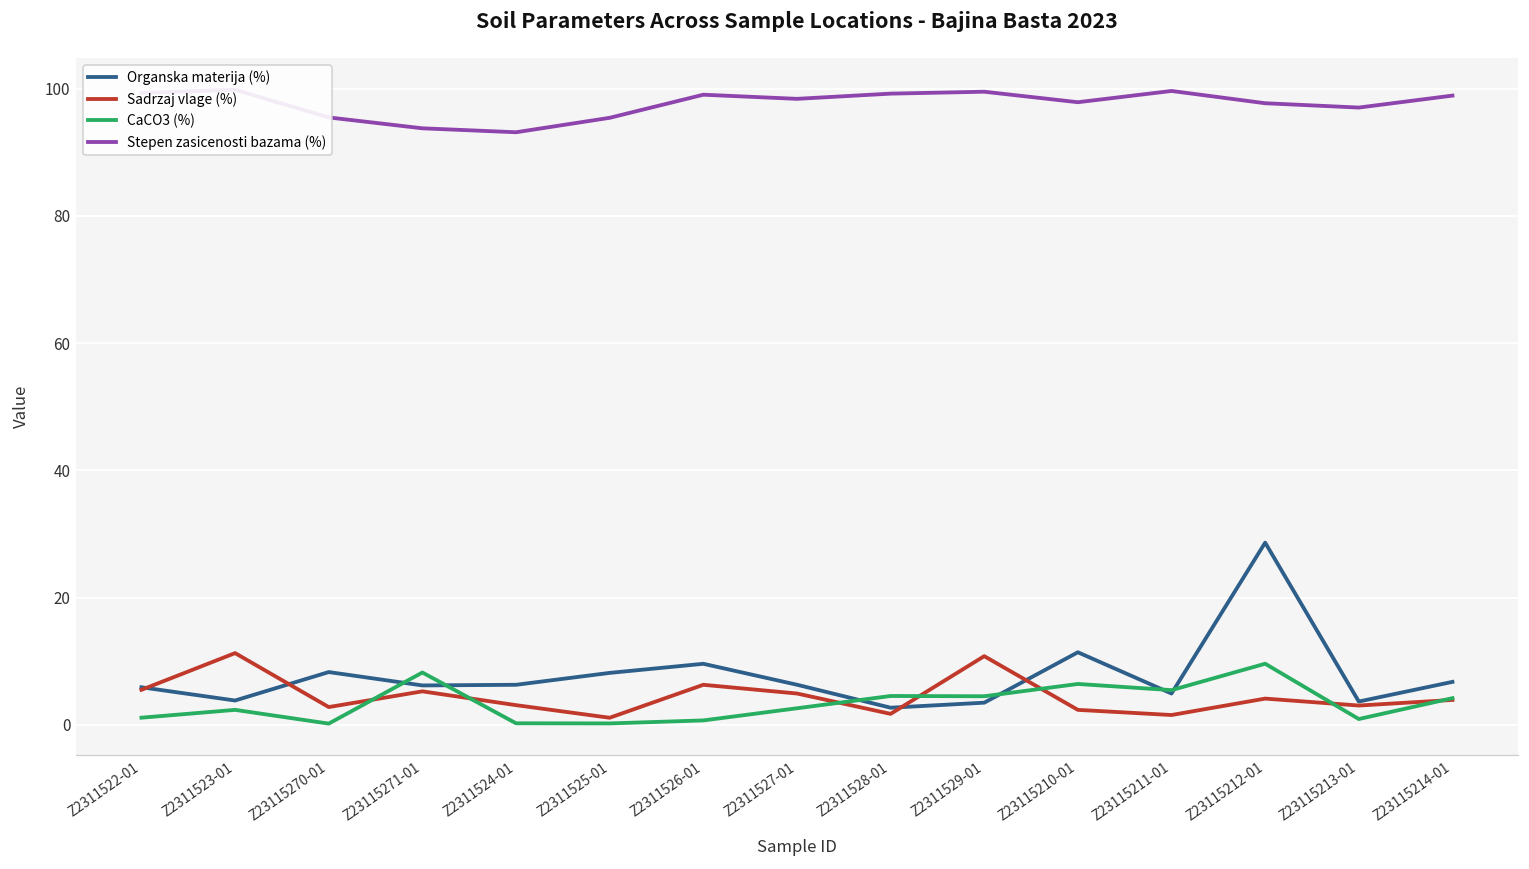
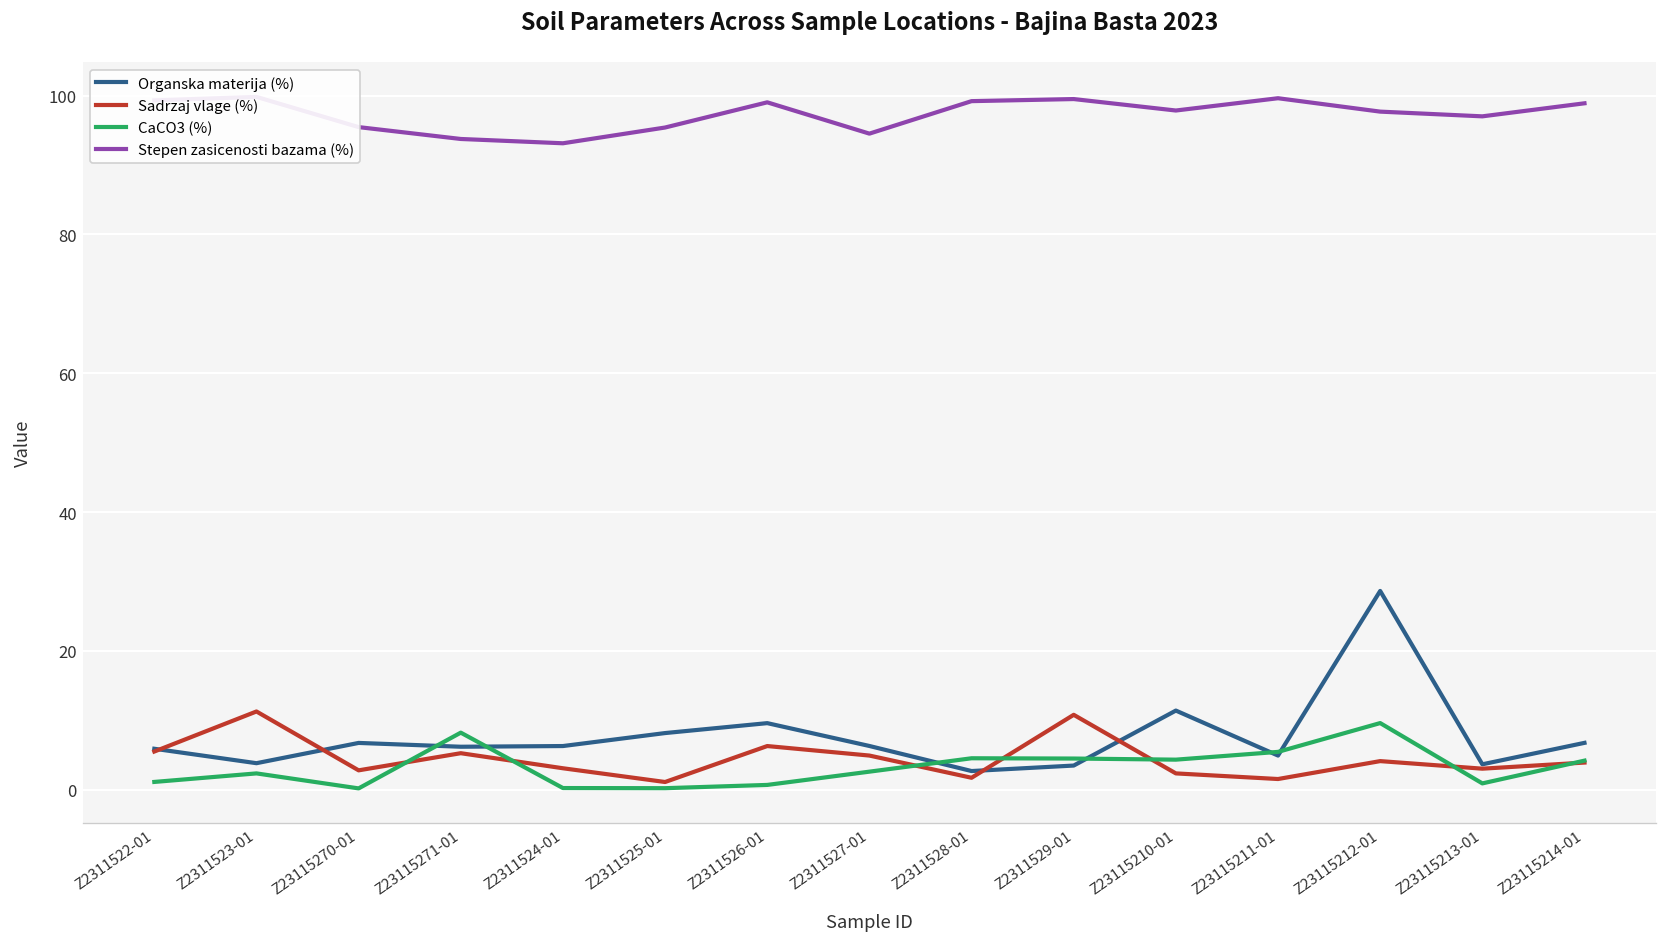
Organska materija (%), Z23115270-01: 8 -> 7
Stepen zasicenosti bazama (%), Z2311527-01: 98 -> 95
CaCO3 (%), Z23115210-01: 6 -> 4
